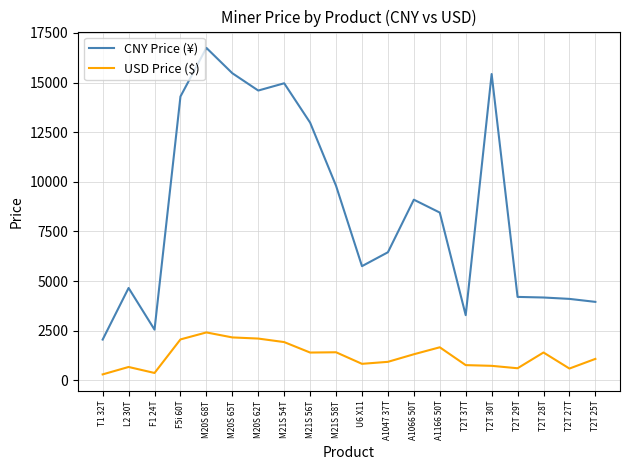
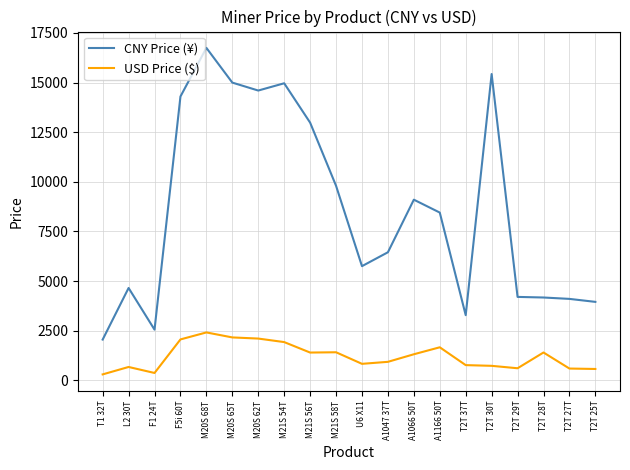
CNY Price (¥), M20S 65T: 15500 -> 15000
USD Price ($), T2T 25T: 1100 -> 600
